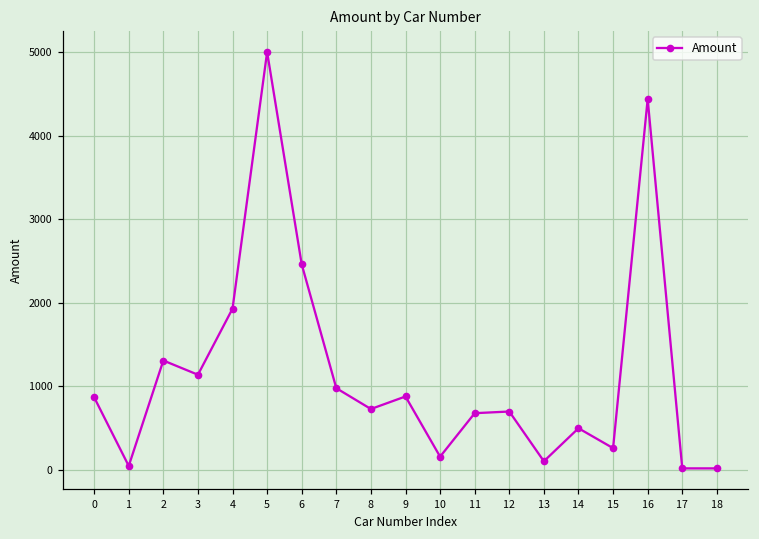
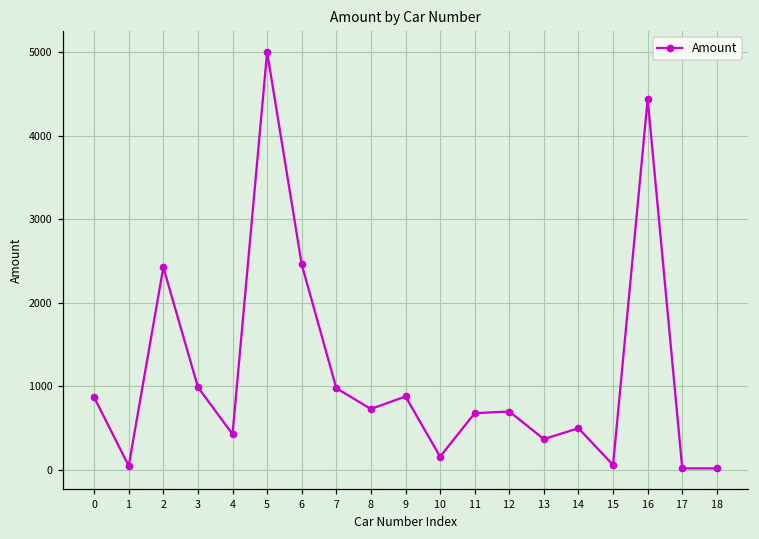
2: 1300 -> 2400
3: 1100 -> 1000
4: 1900 -> 400
13: 100 -> 400
15: 300 -> 100
